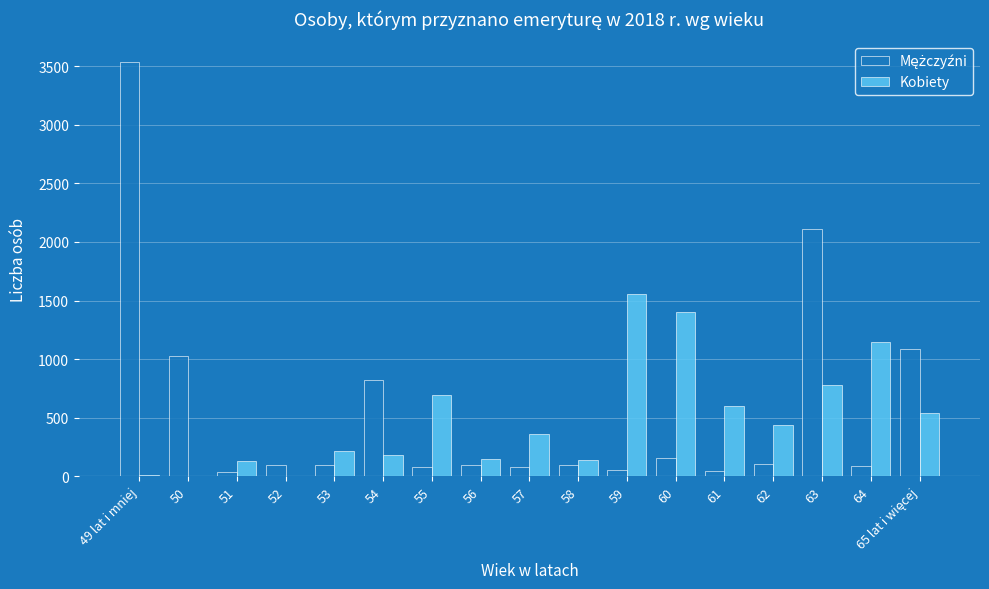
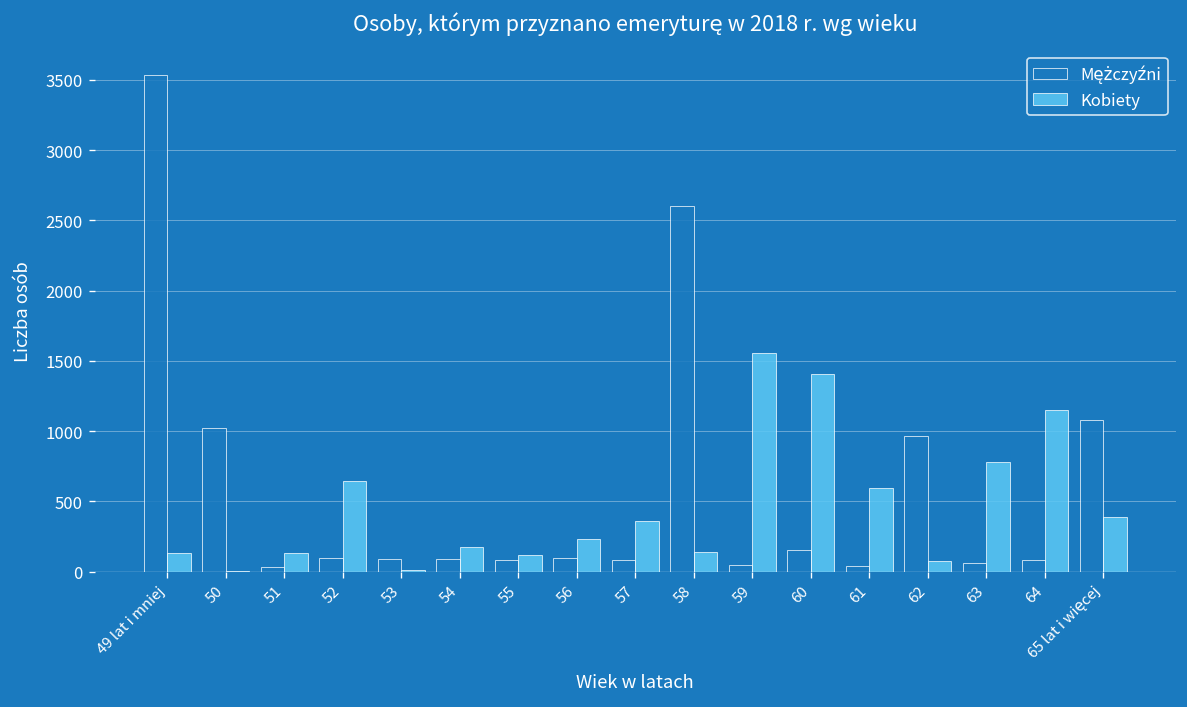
Kobiety, 49 lat i mniej: 10 -> 140
Kobiety, 52: 0 -> 640
Kobiety, 53: 220 -> 10
Mężczyźni, 54: 820 -> 90
Kobiety, 55: 690 -> 120
Kobiety, 56: 150 -> 230
Mężczyźni, 58: 100 -> 2600
Mężczyźni, 62: 100 -> 960
Kobiety, 62: 440 -> 80
Mężczyźni, 63: 2110 -> 60
Kobiety, 65 lat i więcej: 540 -> 390
